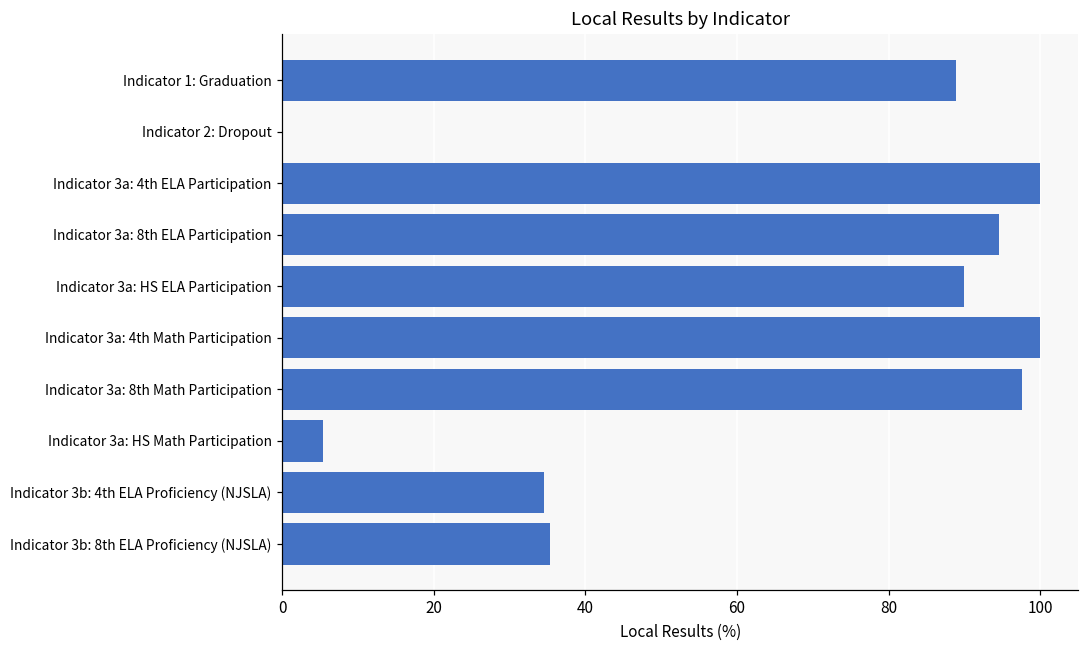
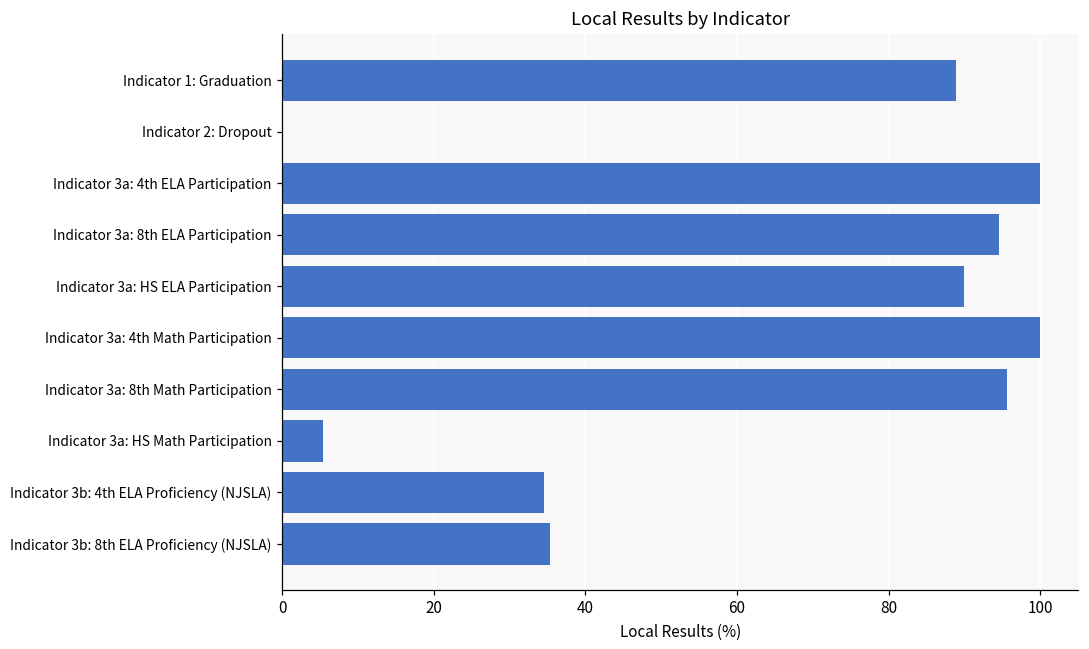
Indicator 3a: 8th Math Participation: 98 -> 96
